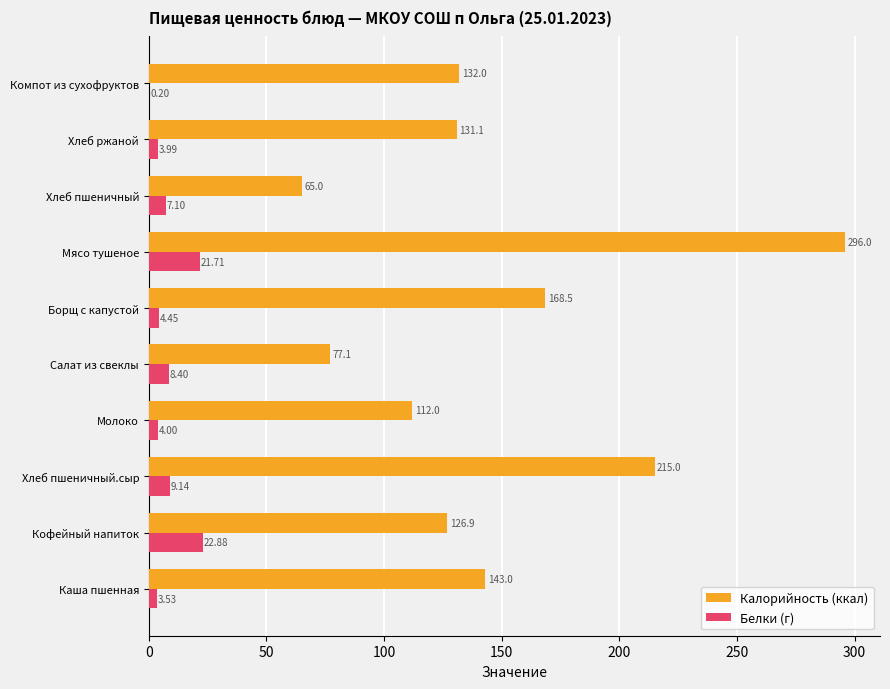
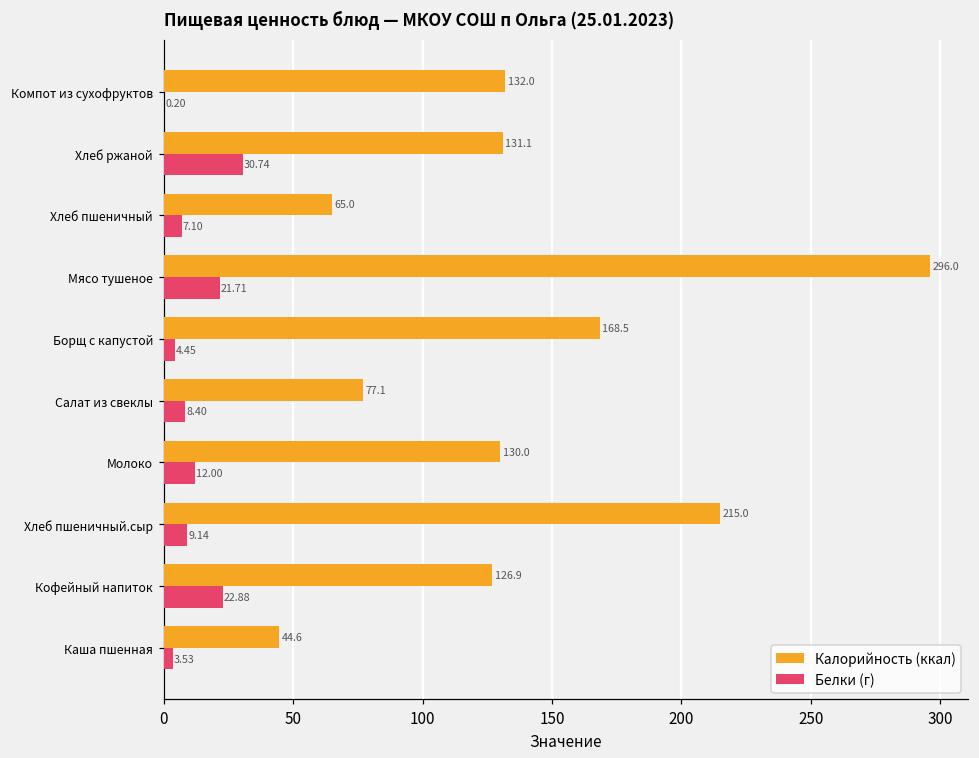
Белки (г), Хлеб ржаной: 3.99 -> 30.74
Калорийность (ккал), Молоко: 112.0 -> 130.0
Белки (г), Молоко: 4.00 -> 12.00
Калорийность (ккал), Каша пшенная: 143.0 -> 44.6
